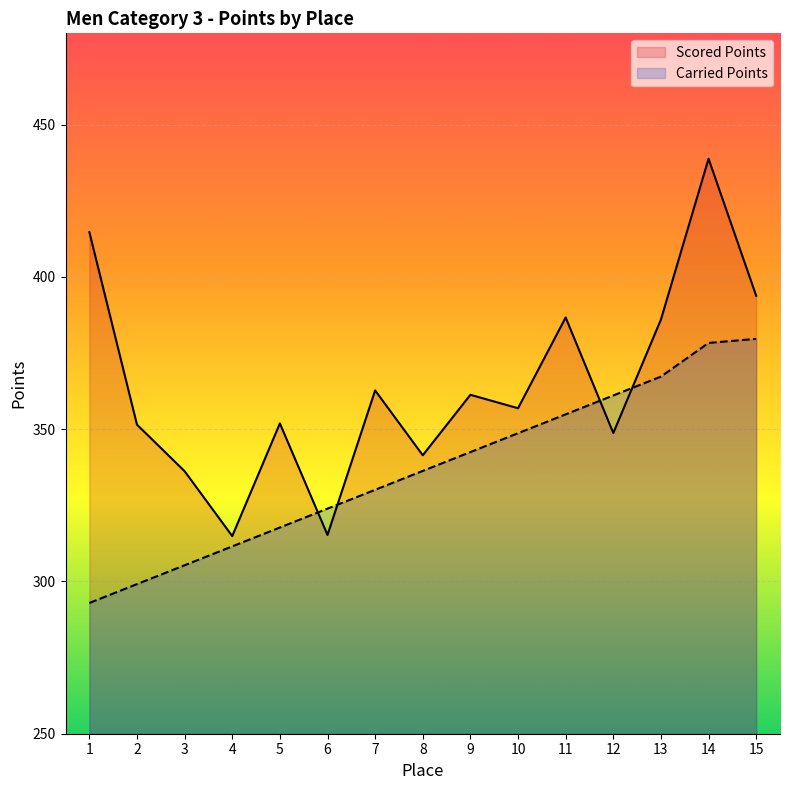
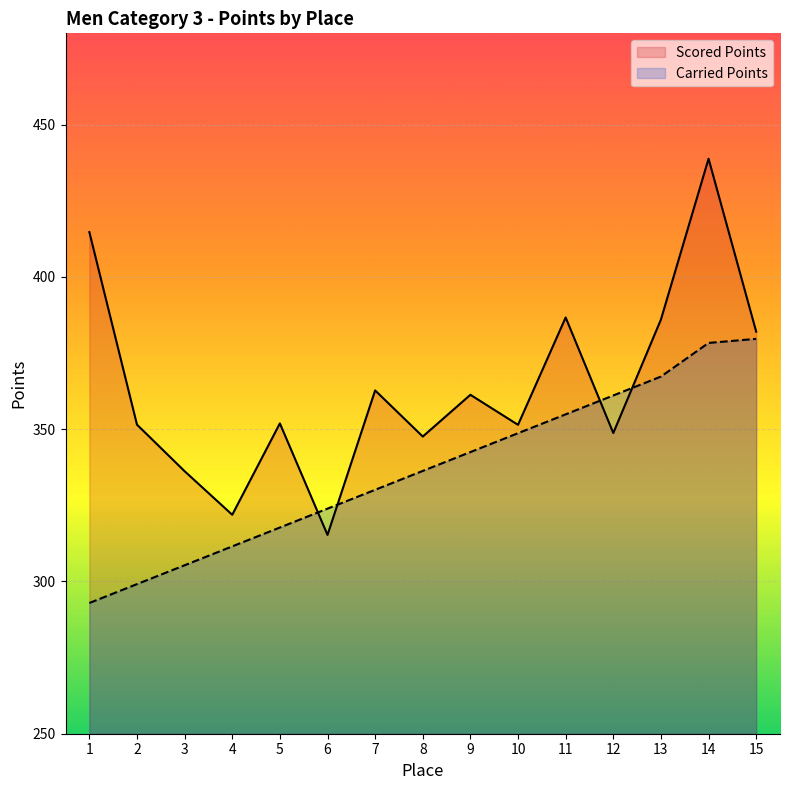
Scored Points, 4: 315 -> 322
Scored Points, 8: 341 -> 348
Scored Points, 10: 357 -> 351
Scored Points, 15: 394 -> 382
